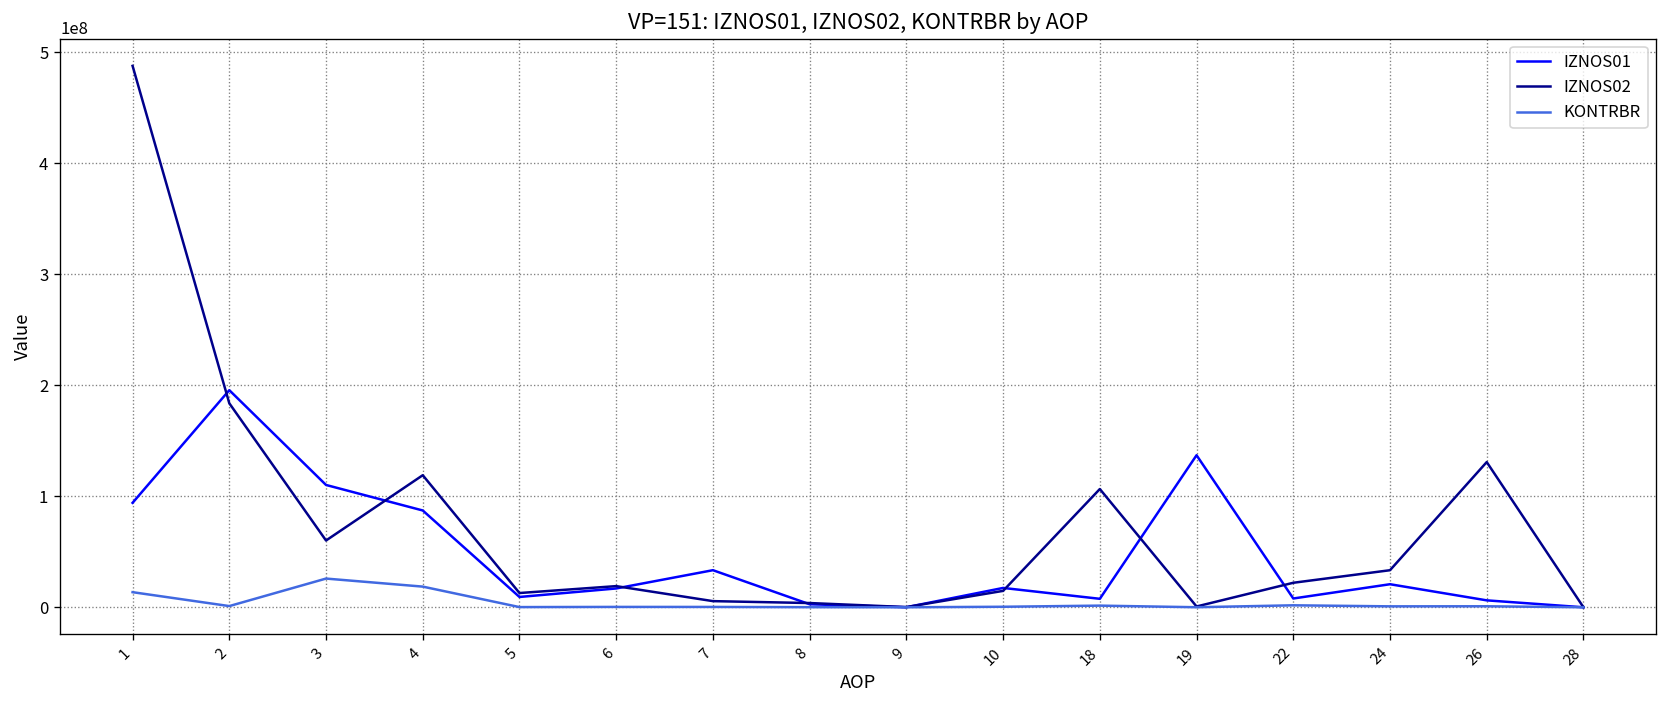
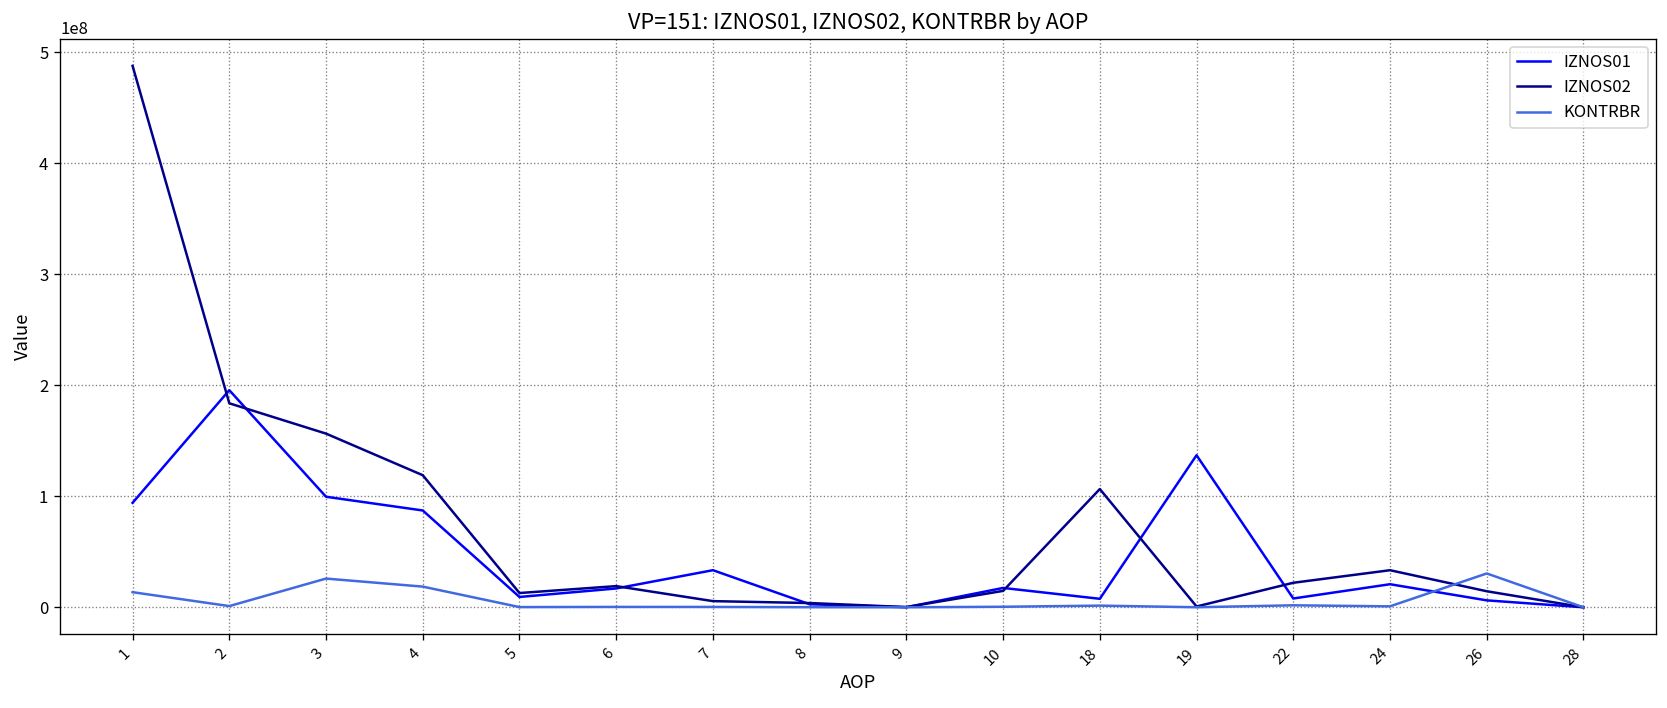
IZNOS01, 3: 110000000 -> 100000000
IZNOS02, 3: 60000000 -> 160000000
IZNOS02, 26: 130000000 -> 10000000
KONTRBR, 26: 0 -> 30000000
